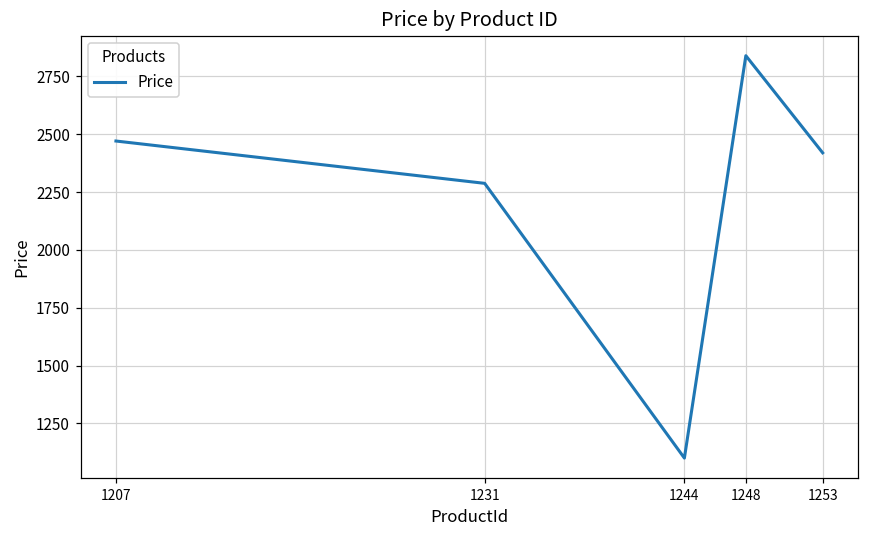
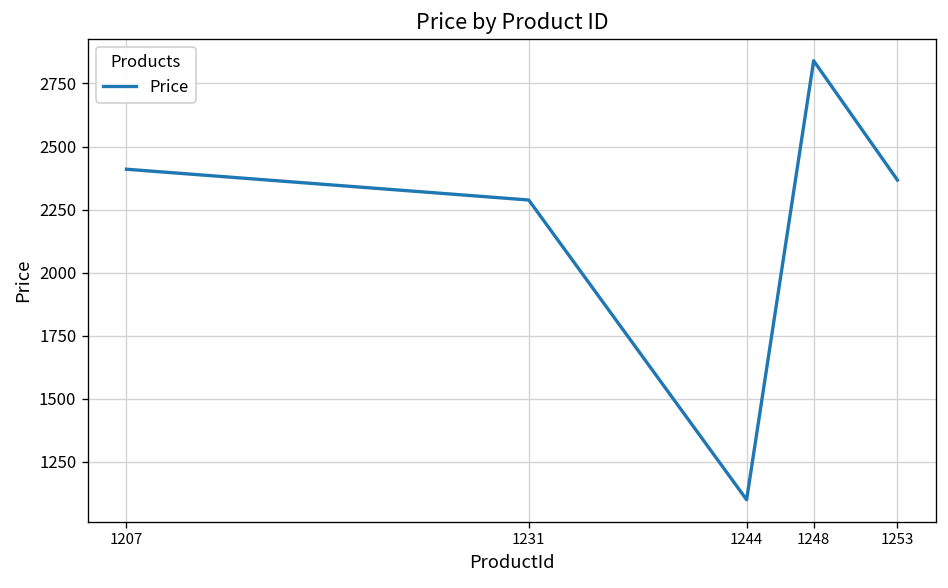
1207: 2470 -> 2410
1253: 2420 -> 2370
